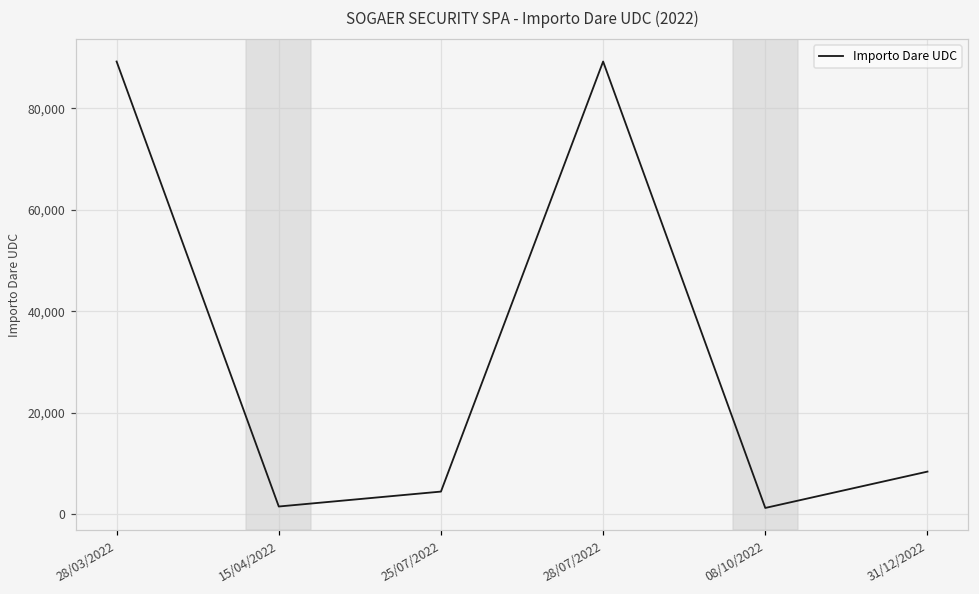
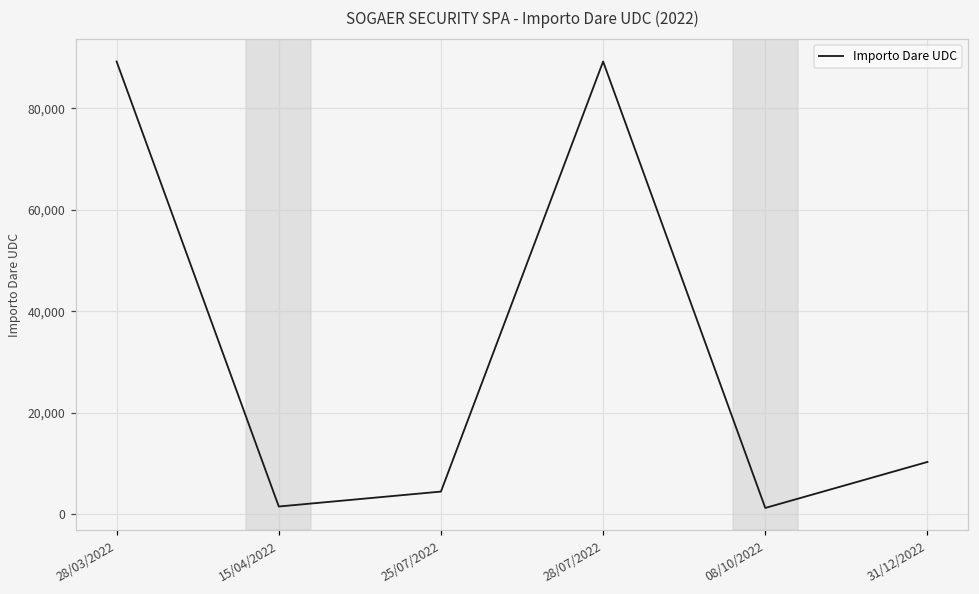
31/12/2022: 8,000 -> 10,000
